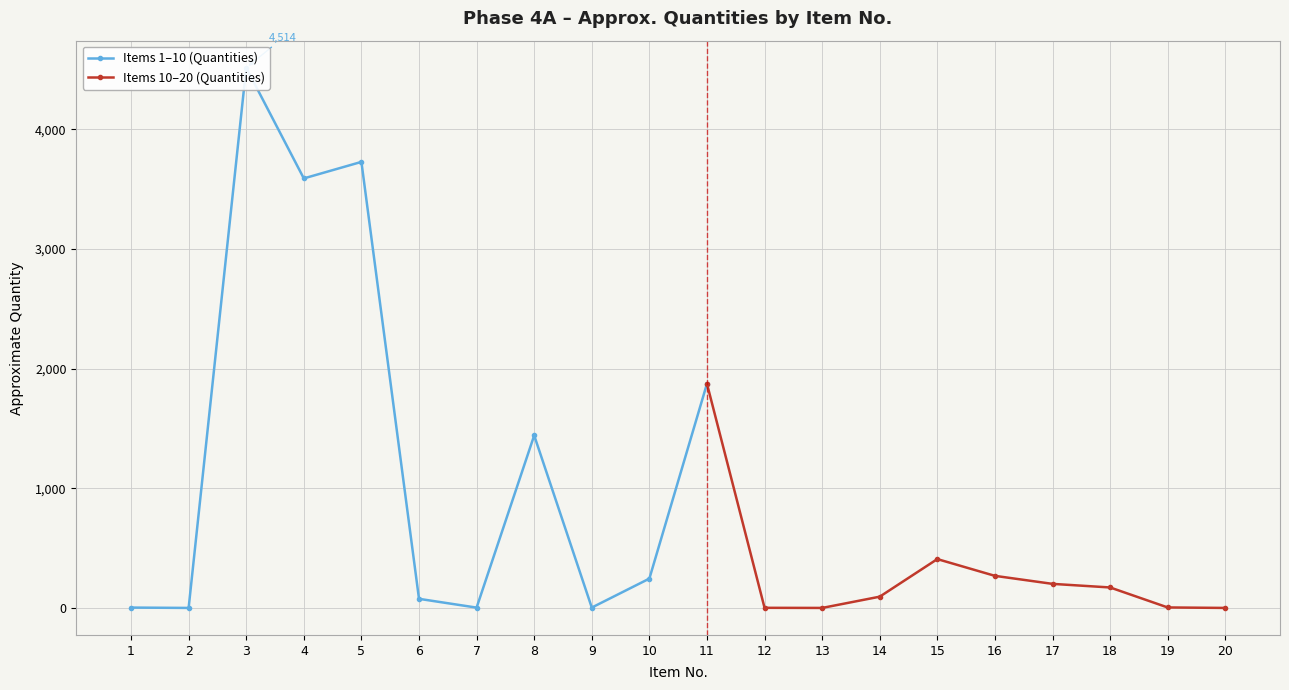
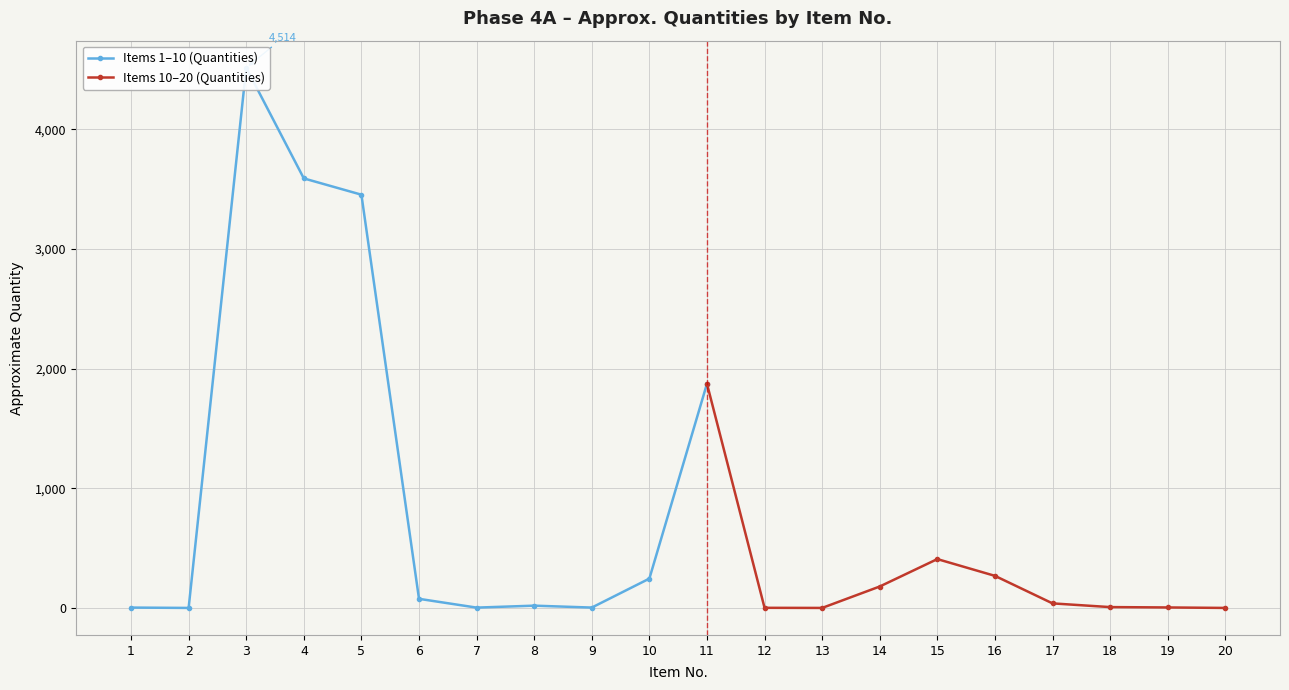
Items 1–10 (Quantities), 5: 3,730 -> 3,450
Items 1–10 (Quantities), 8: 1,440 -> 20
Items 10–20 (Quantities), 14: 100 -> 180
Items 10–20 (Quantities), 17: 200 -> 40
Items 10–20 (Quantities), 18: 170 -> 10
